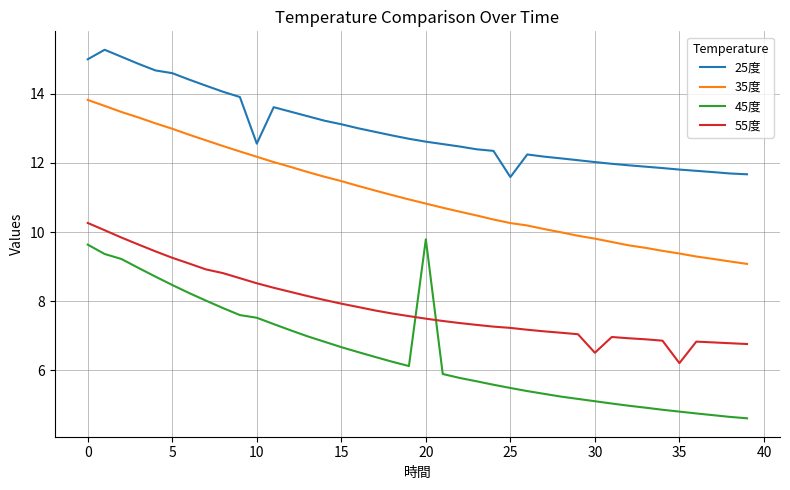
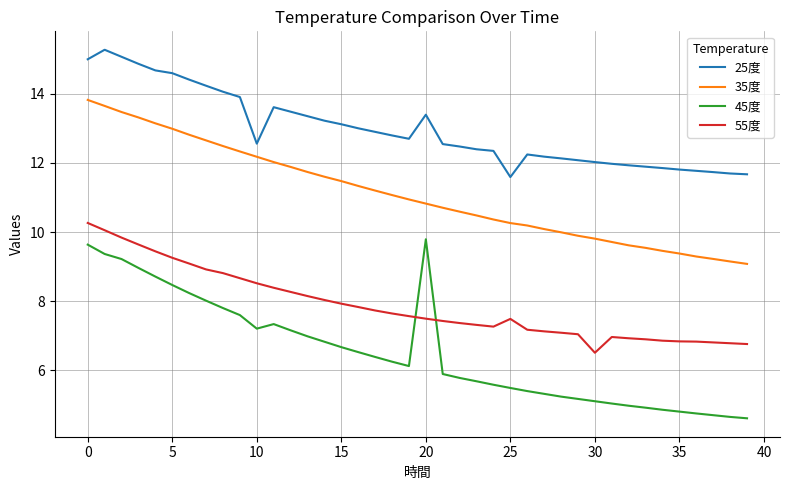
45度, 10: 7.5 -> 7.2
25度, 20: 12.6 -> 13.4
55度, 25: 7.2 -> 7.5
55度, 35: 6.2 -> 6.8
